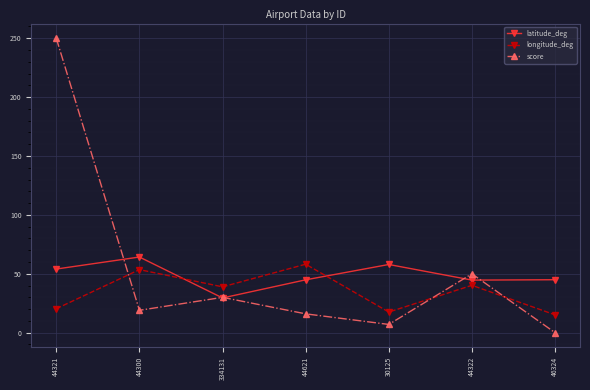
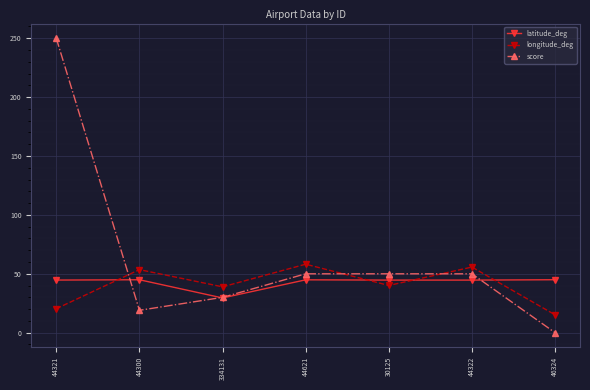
latitude_deg, 44321: 54 -> 45
latitude_deg, 44300: 64 -> 45
score, 44621: 16 -> 50
latitude_deg, 30125: 58 -> 45
longitude_deg, 30125: 18 -> 40
score, 30125: 7 -> 50
longitude_deg, 44322: 40 -> 56
